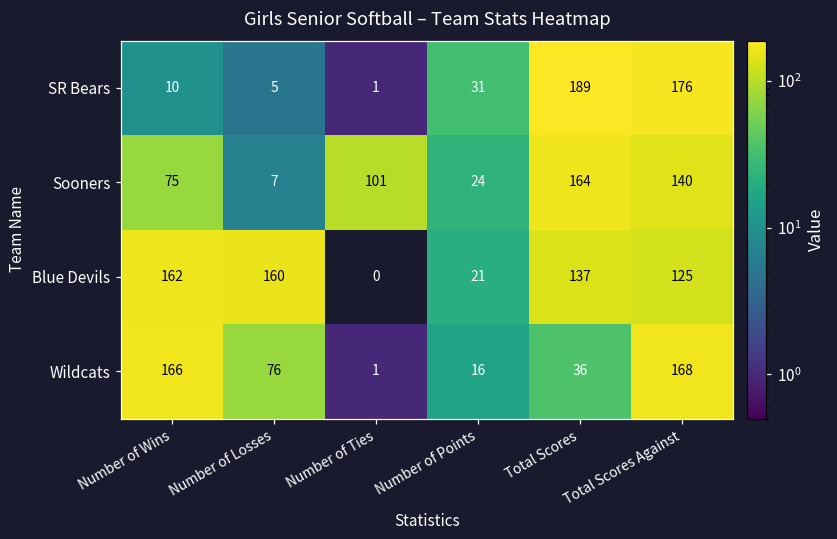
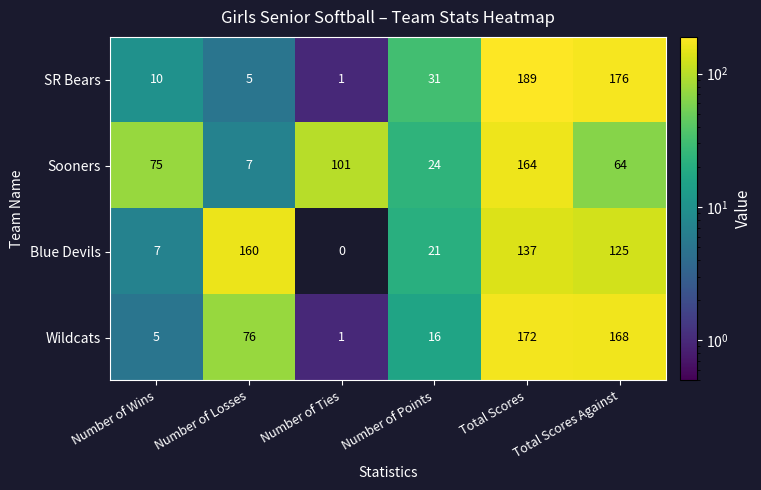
Sooners, Total Scores Against: 140 -> 64
Blue Devils, Number of Wins: 162 -> 7
Wildcats, Number of Wins: 166 -> 5
Wildcats, Total Scores: 36 -> 172
